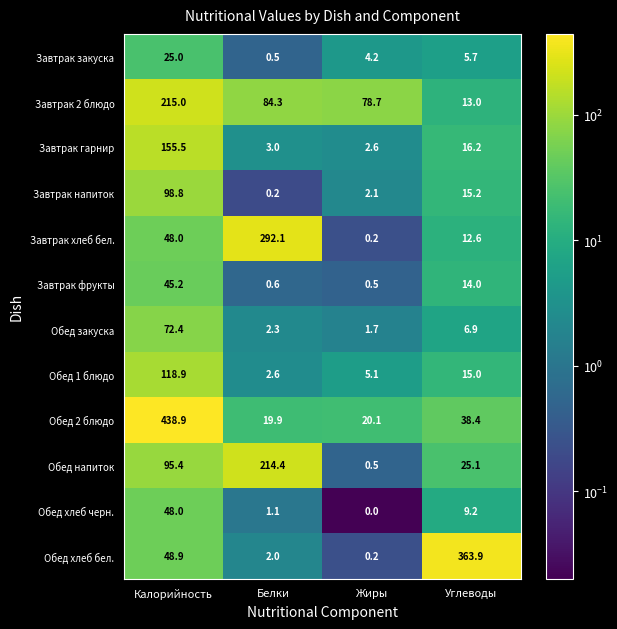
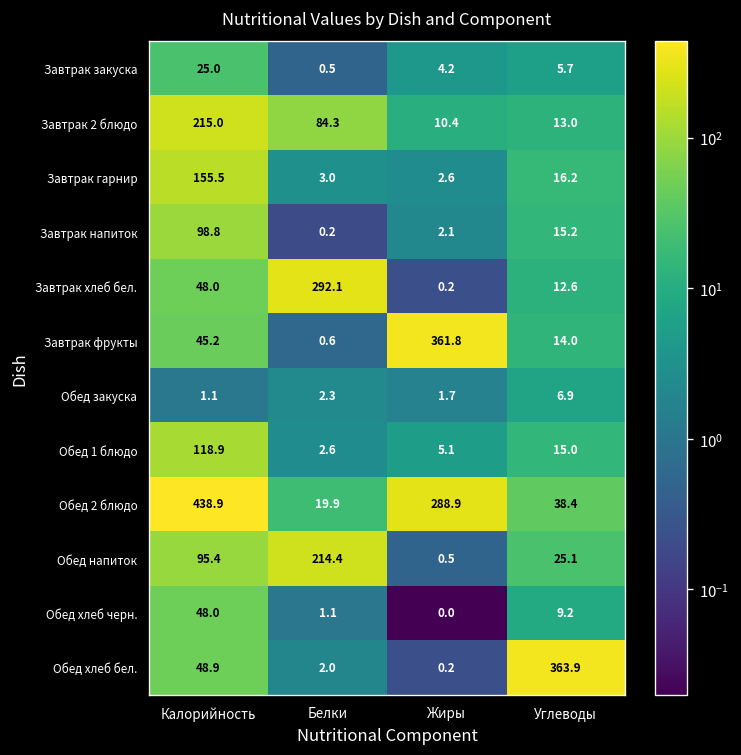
Завтрак 2 блюдо, Жиры: 78.7 -> 10.4
Завтрак фрукты, Жиры: 0.5 -> 361.8
Обед закуска, Калорийность: 72.4 -> 1.1
Обед 2 блюдо, Жиры: 20.1 -> 288.9
